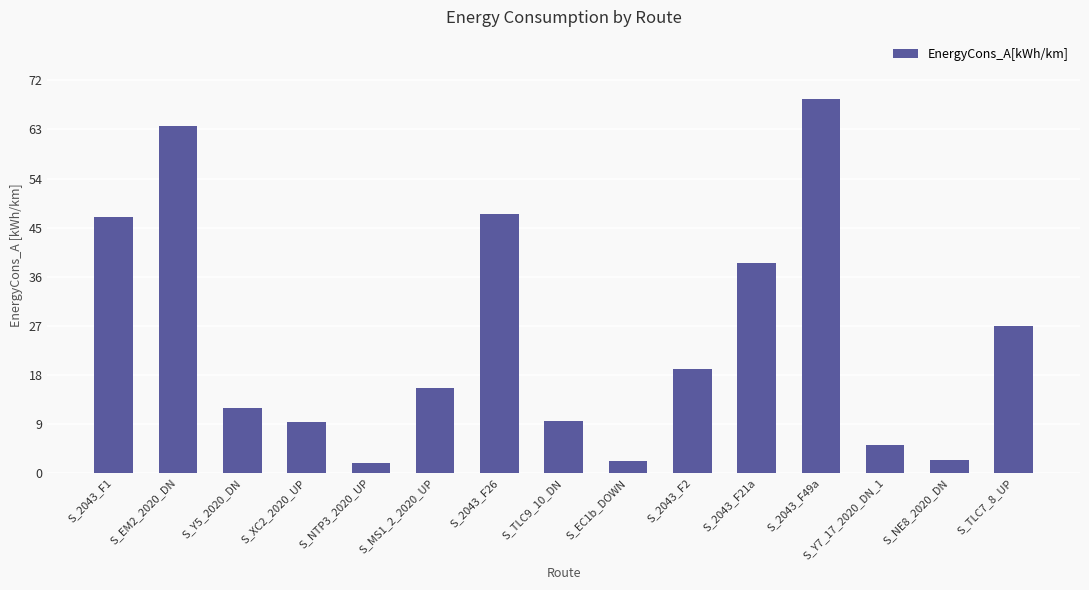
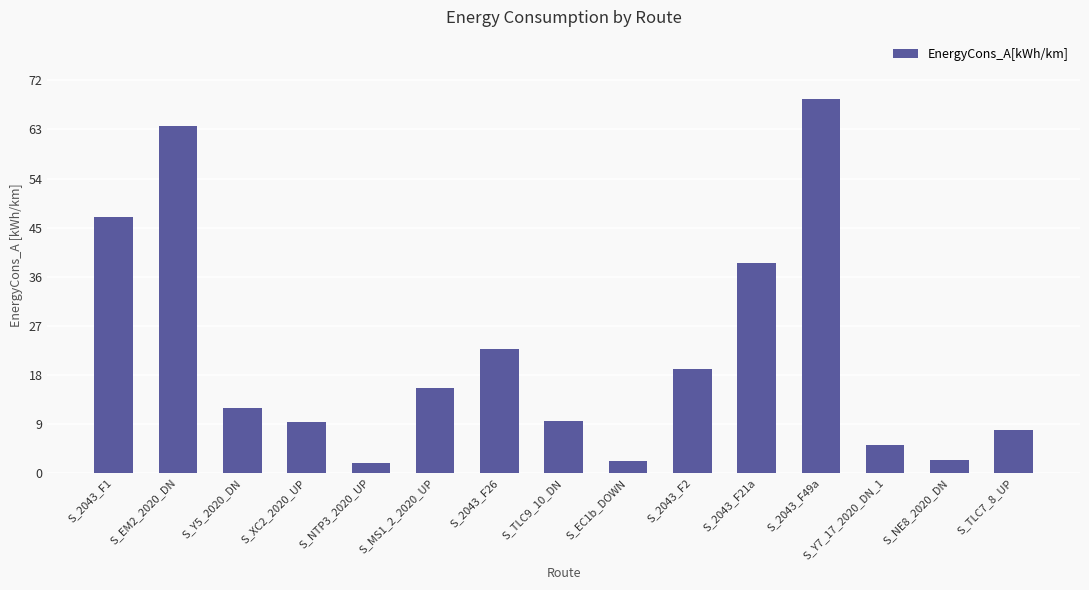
S_2043_F26: 47 -> 23
S_TLC7_8_UP: 27 -> 8
